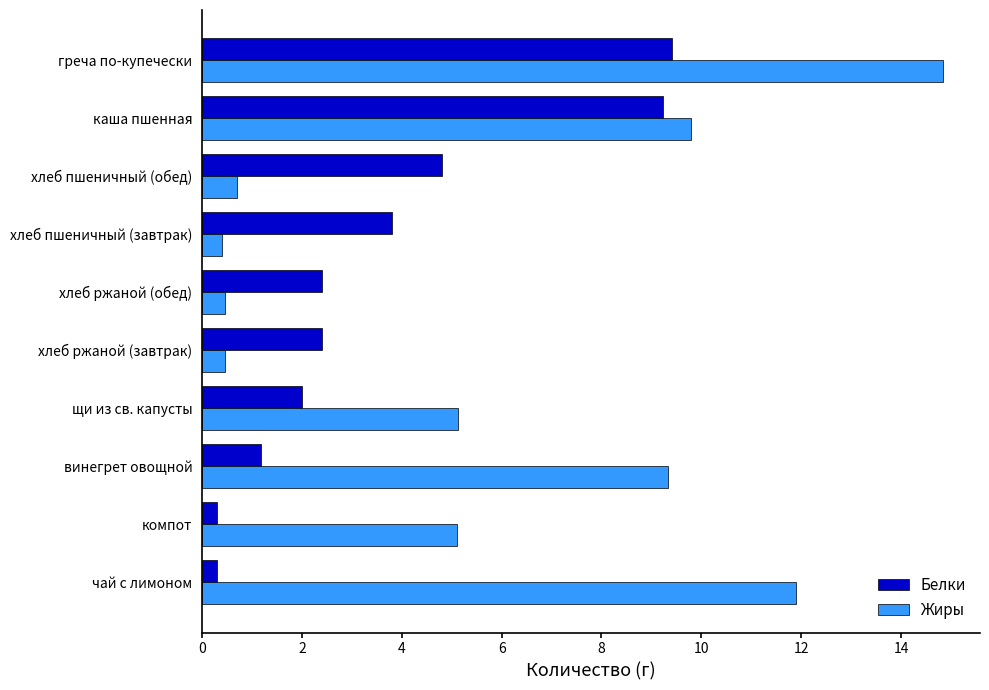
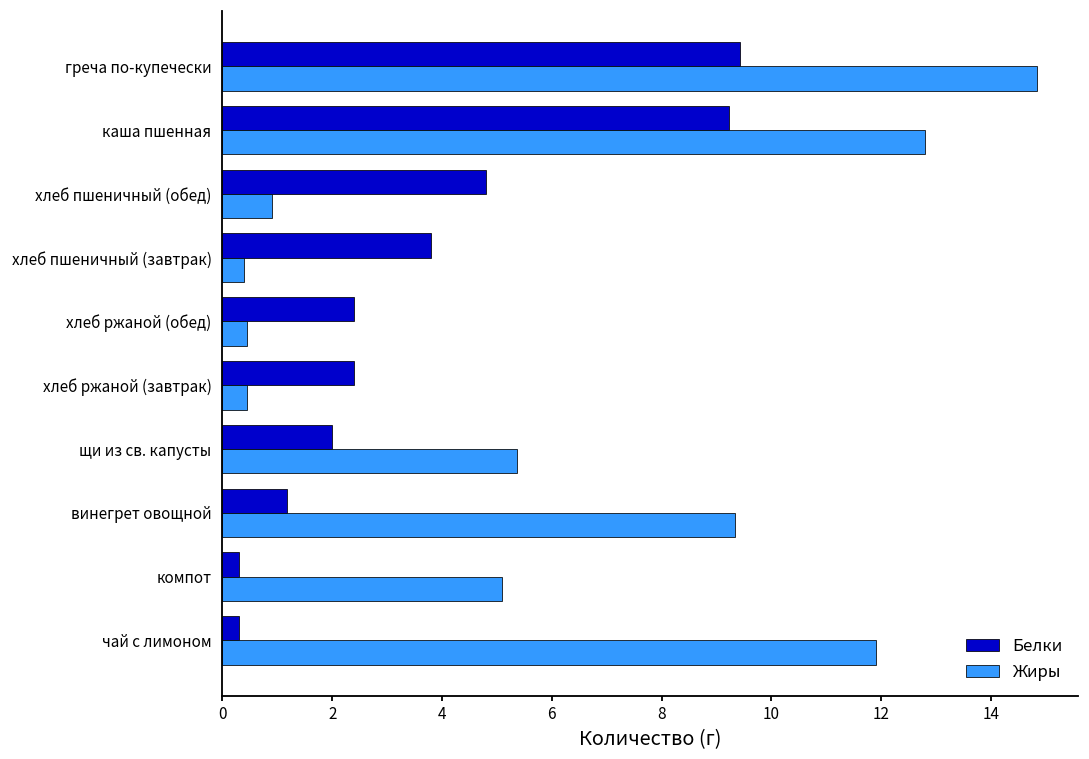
Жиры, каша пшенная: 9.8 -> 12.8
Жиры, хлеб пшеничный (обед): 0.7 -> 0.9
Жиры, щи из св. капусты: 5.1 -> 5.4
